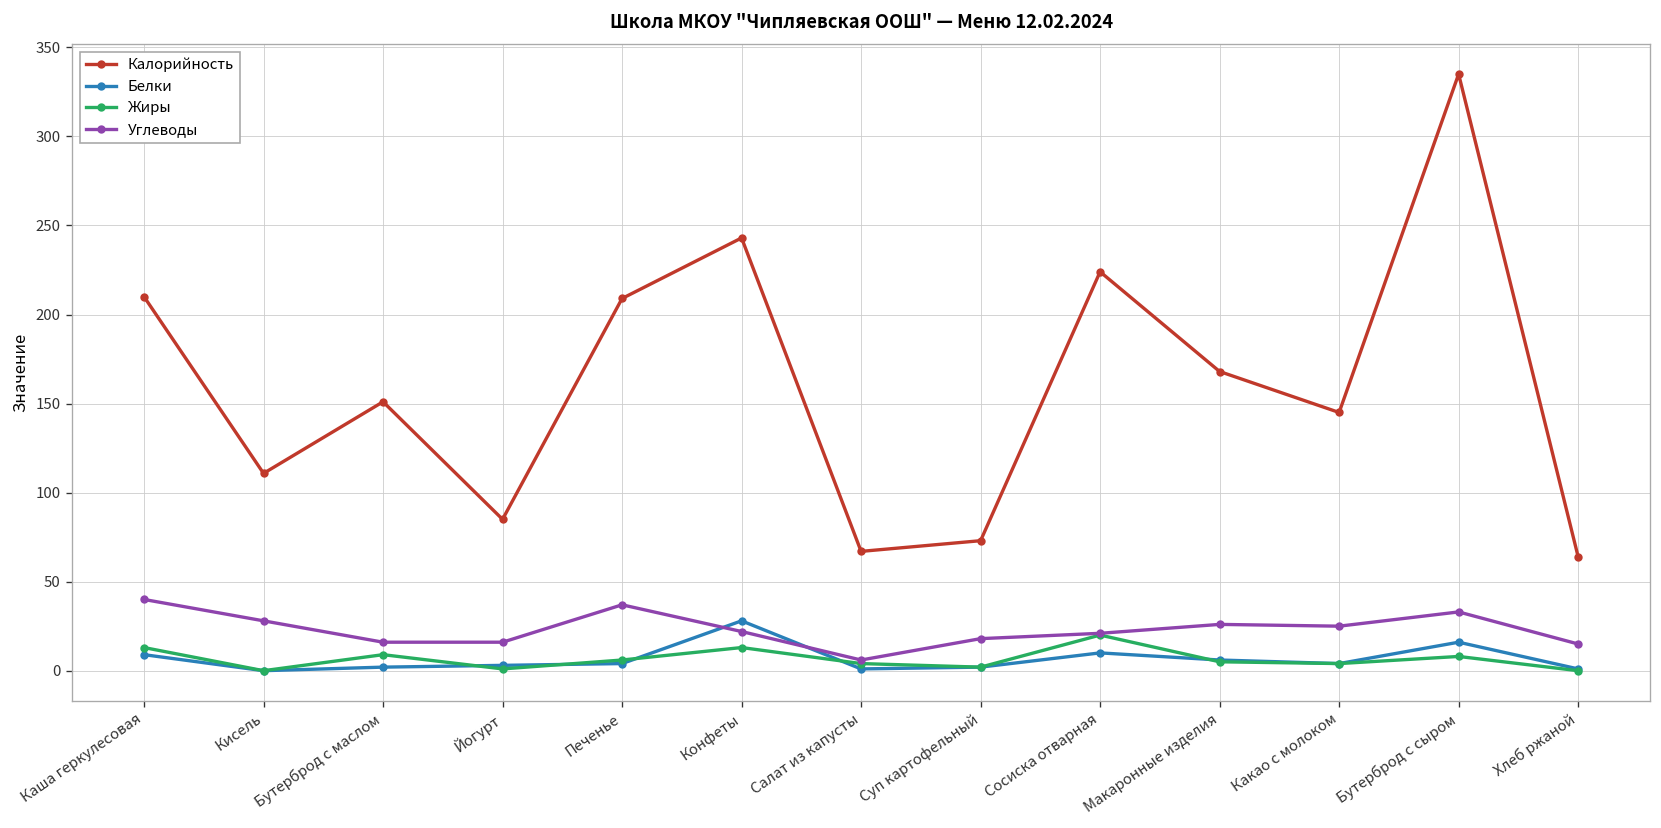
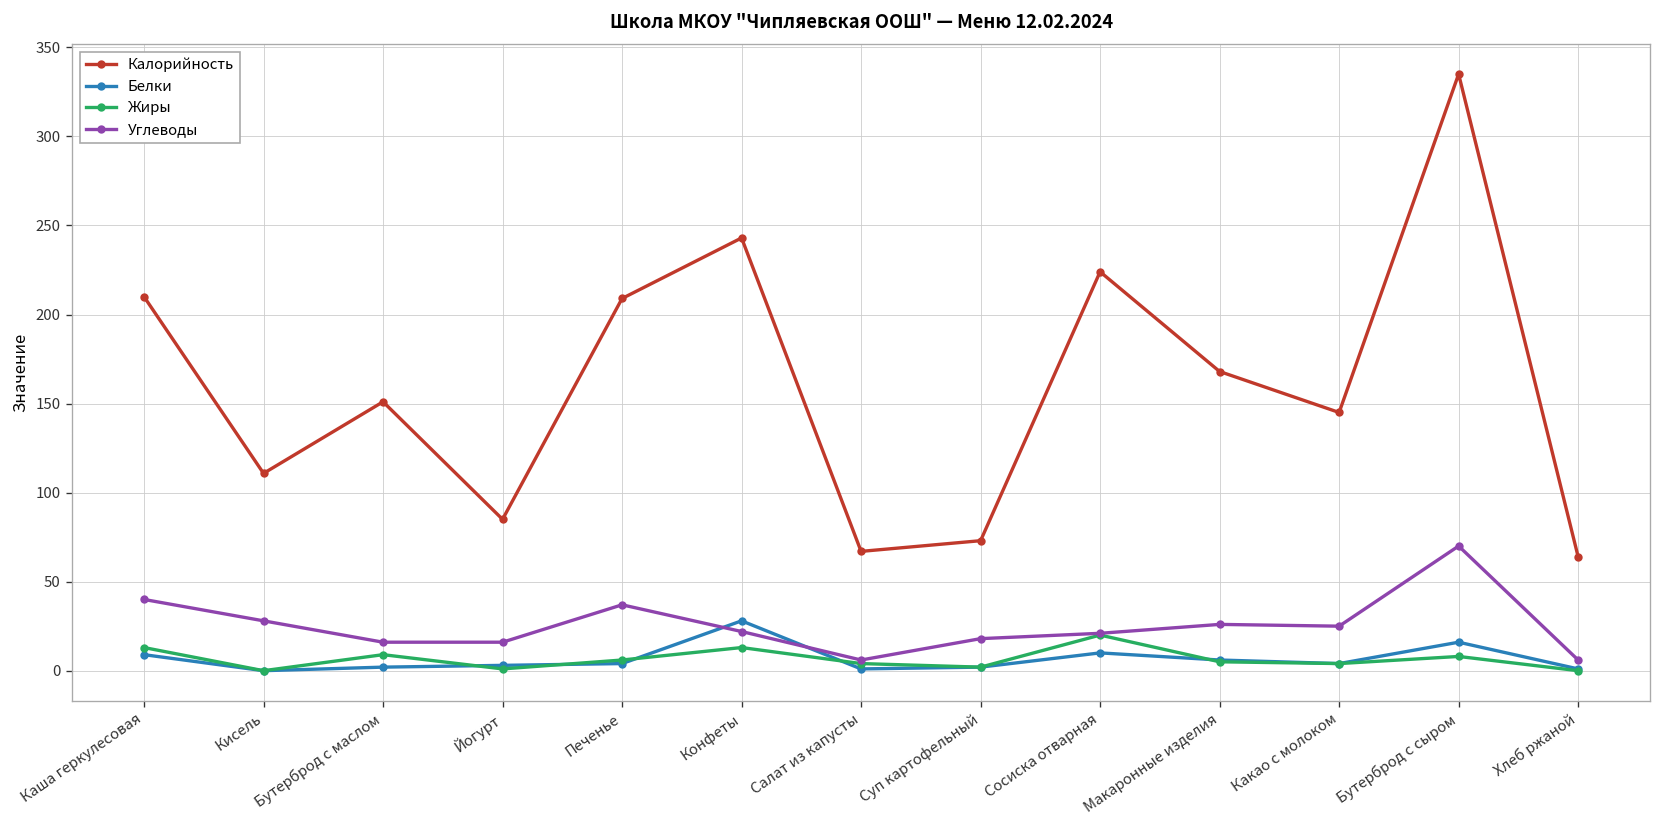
Углеводы, Бутерброд с сыром: 33 -> 70
Углеводы, Хлеб ржаной: 15 -> 6
